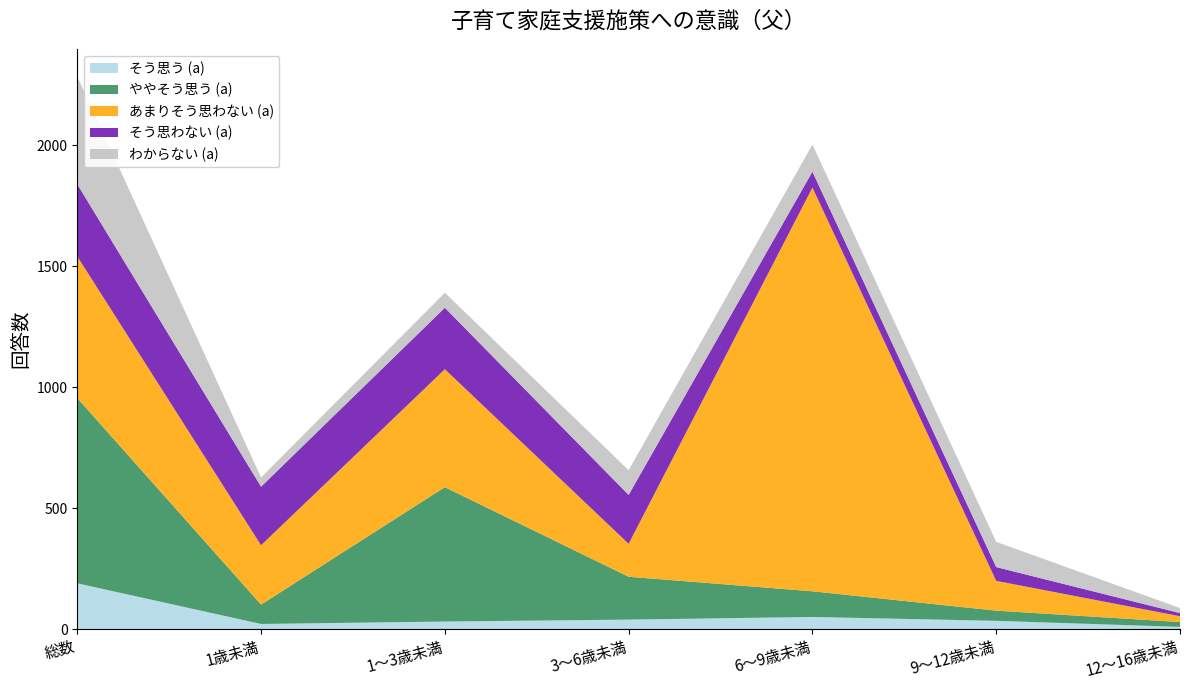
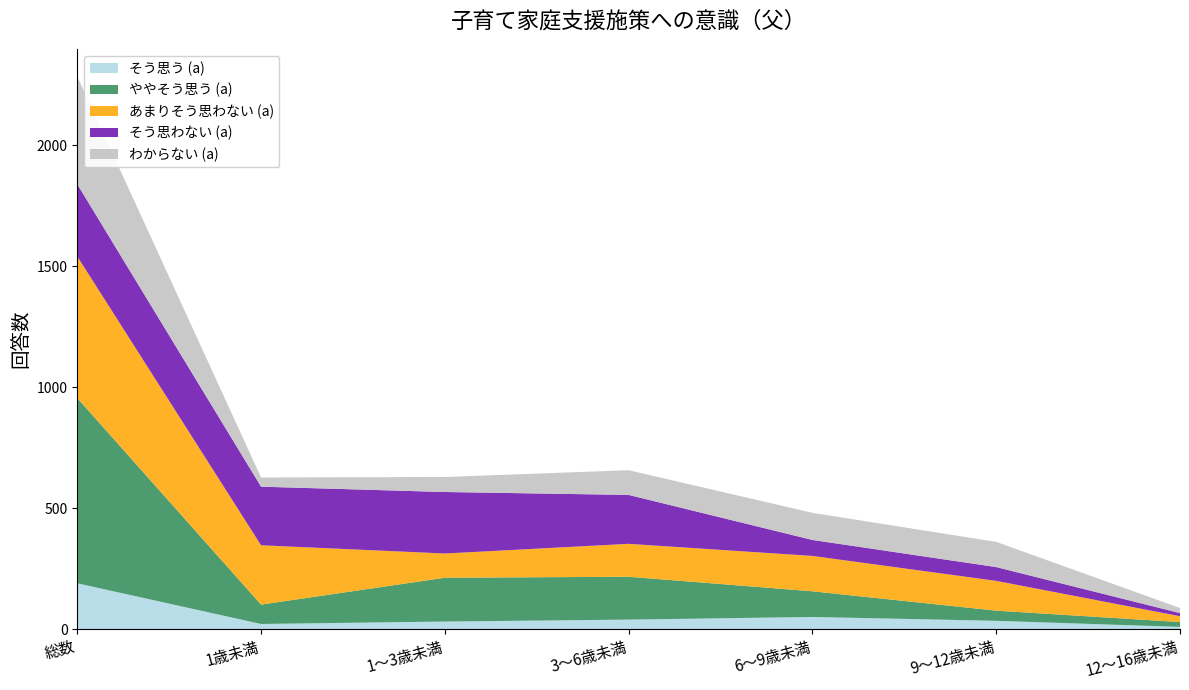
ややそう思う (a), 1～3歳未満: 560 -> 180
あまりそう思わない (a), 1～3歳未満: 490 -> 100
あまりそう思わない (a), 6～9歳未満: 1670 -> 150
